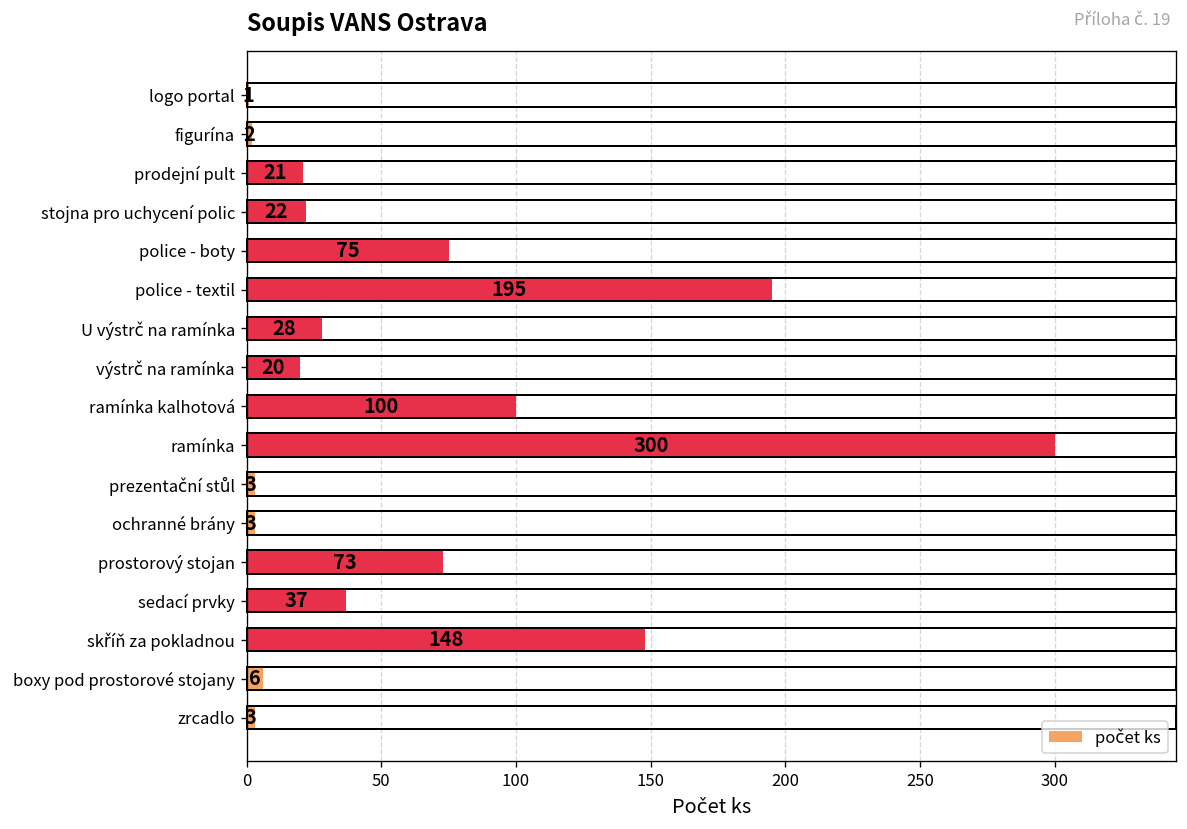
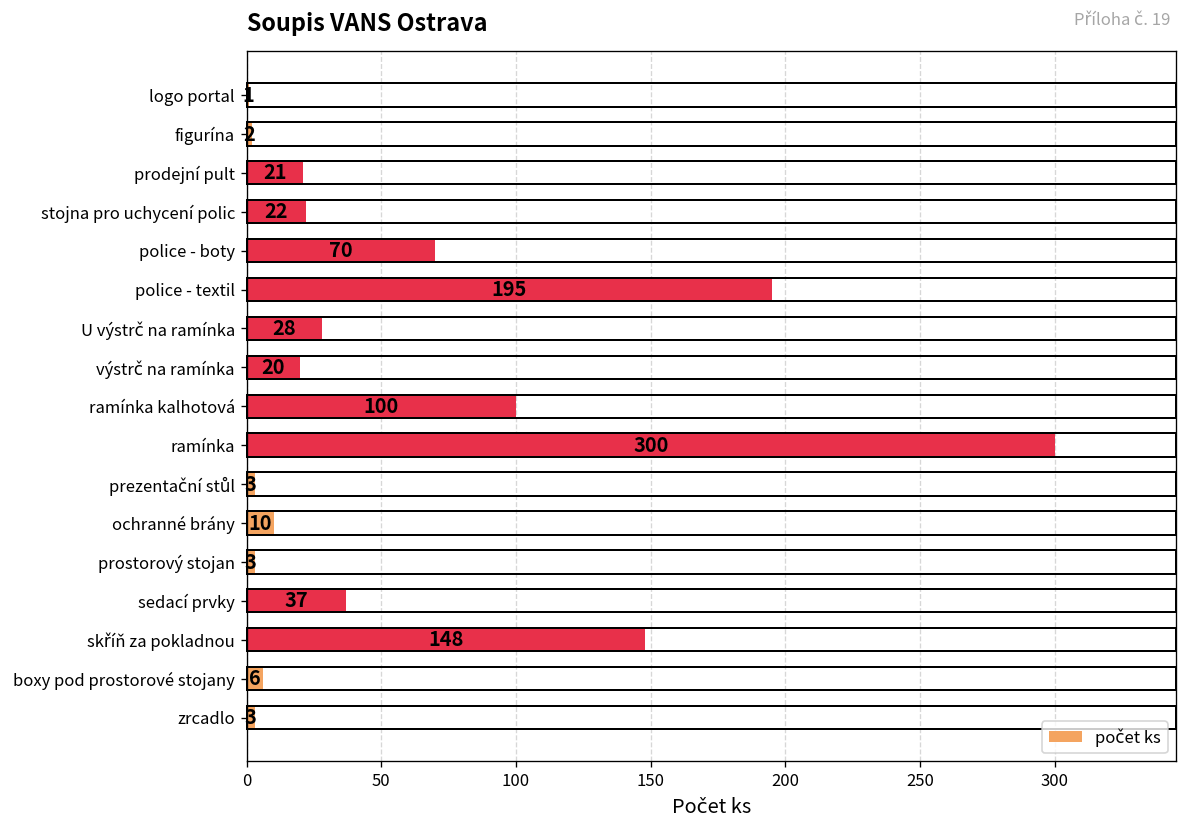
police - boty: 75 -> 70
ochranné brány: 3 -> 10
prostorový stojan: 73 -> 3
